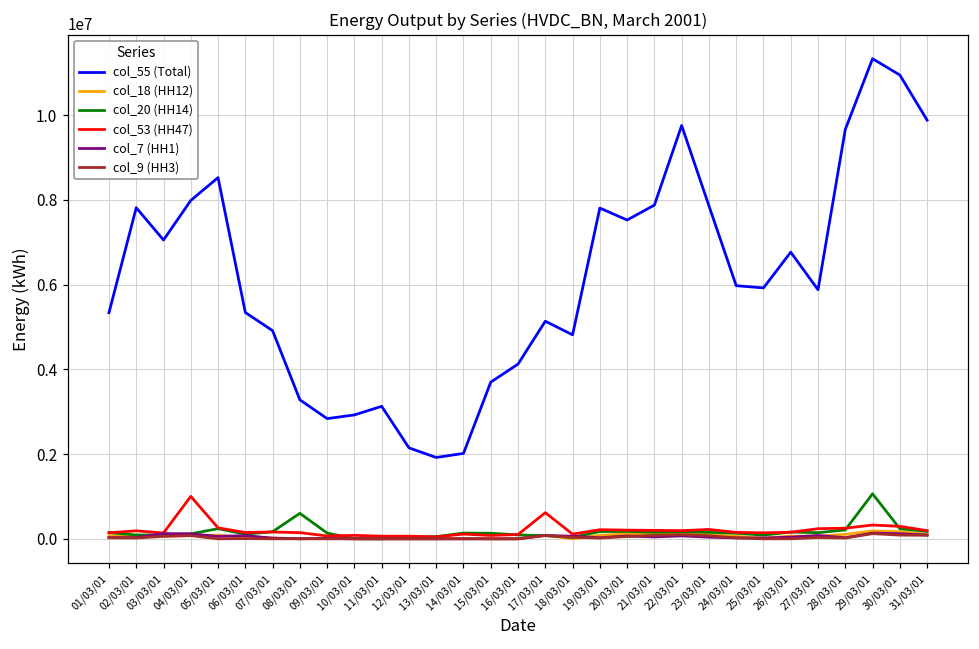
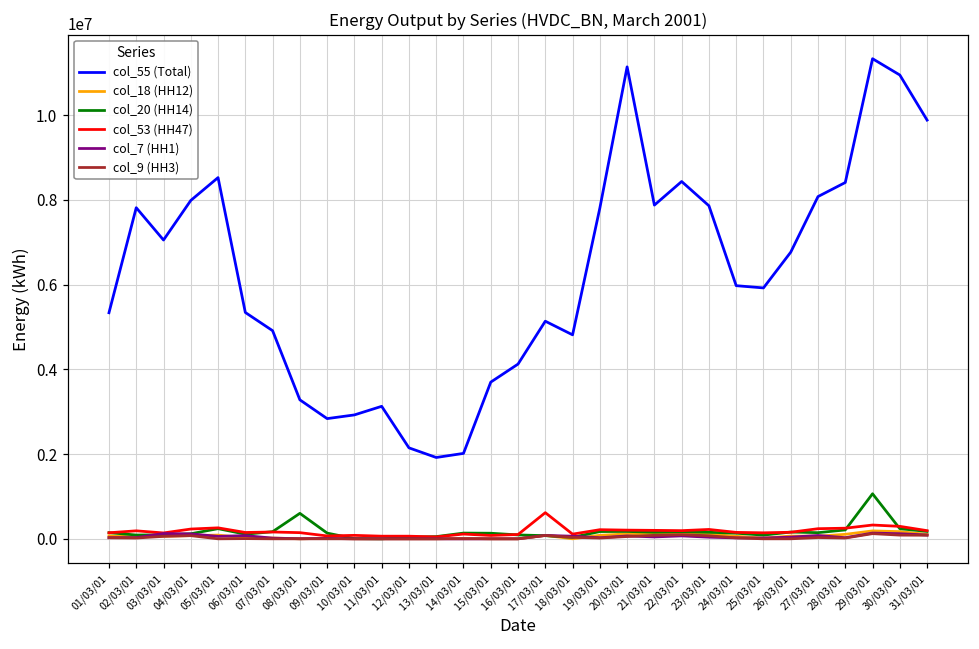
col_53 (HH47), 04/03/01: 1000000 -> 200000
col_55 (Total), 20/03/01: 7500000 -> 11100000
col_55 (Total), 22/03/01: 9800000 -> 8400000
col_55 (Total), 27/03/01: 5900000 -> 8100000
col_55 (Total), 28/03/01: 9700000 -> 8400000
